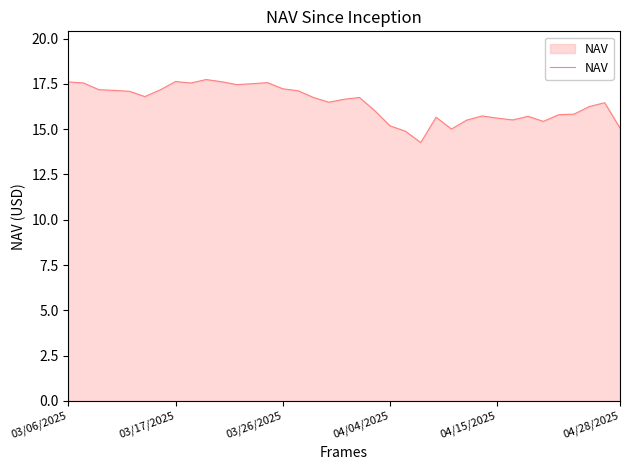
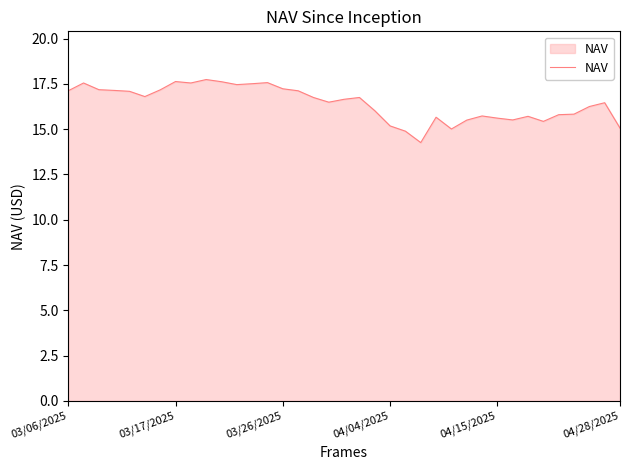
03/06/2025: 17.6 -> 17.1
